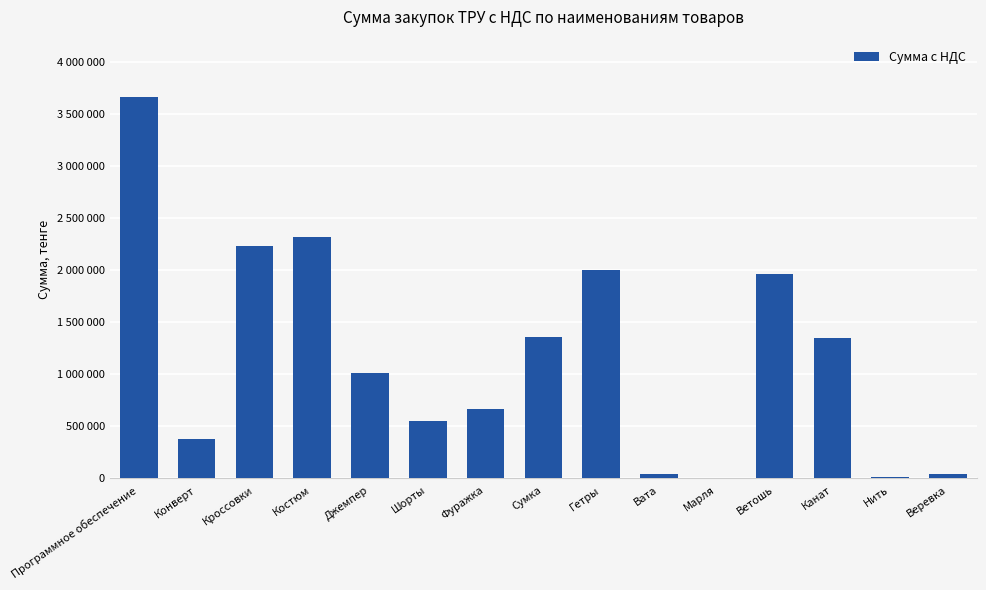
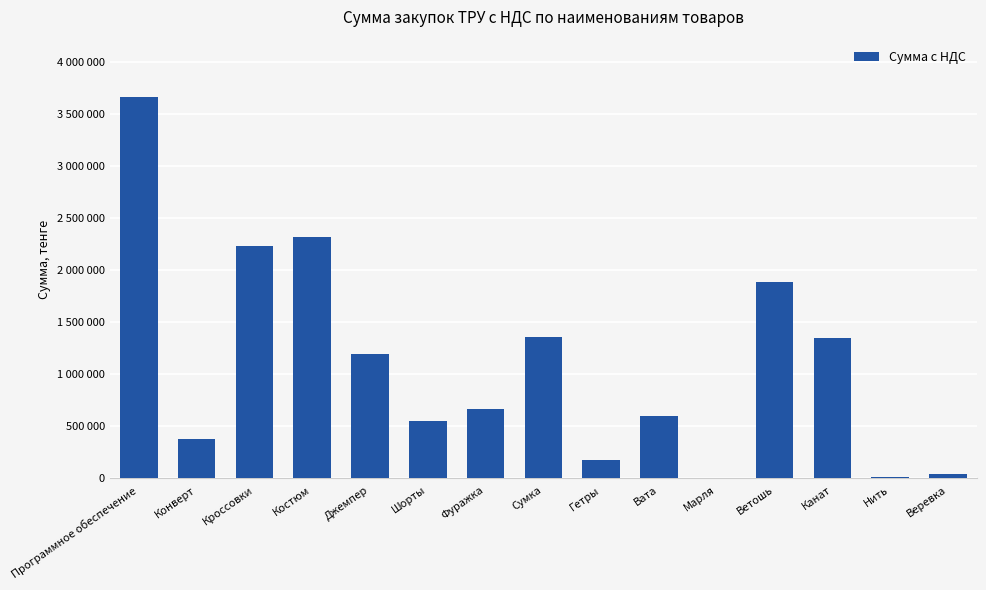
Джемпер: 1010000 -> 1190000
Гетры: 2000000 -> 180000
Вата: 40000 -> 600000
Ветошь: 1960000 -> 1880000
